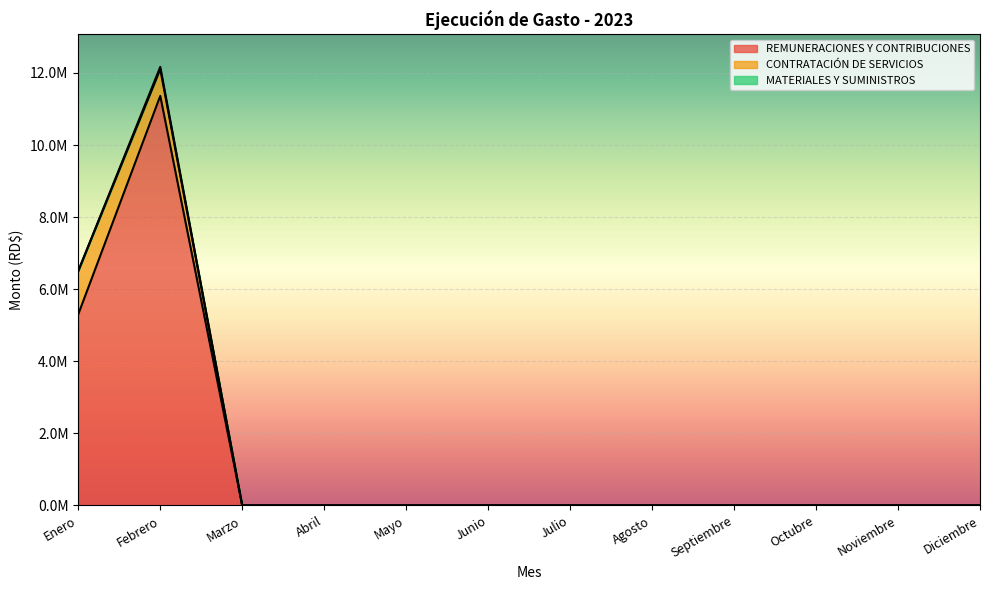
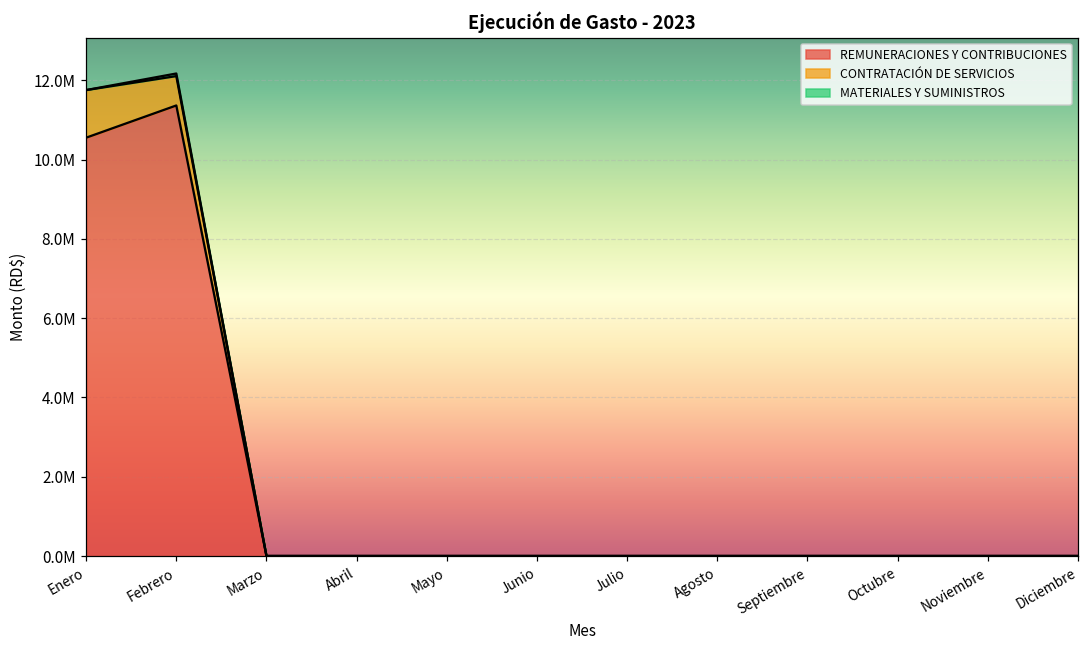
REMUNERACIONES Y CONTRIBUCIONES, Enero: 5300000 -> 10600000
